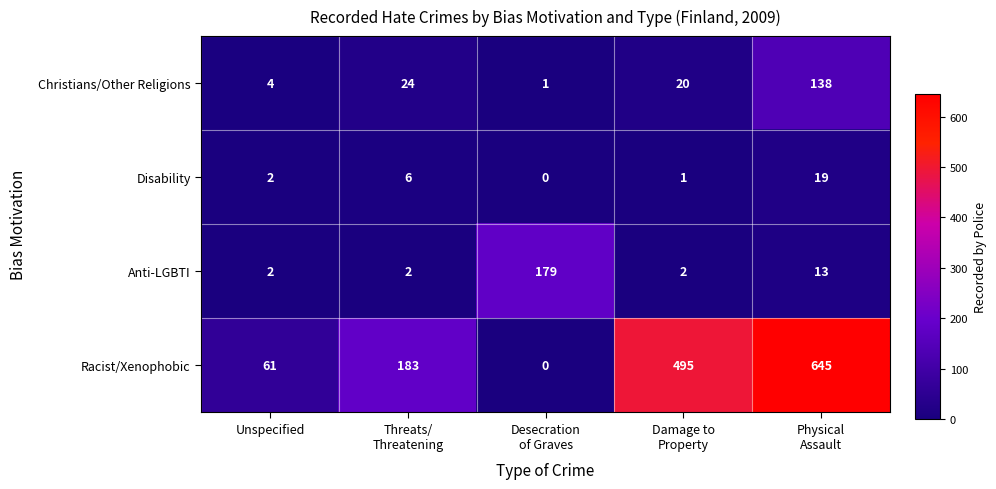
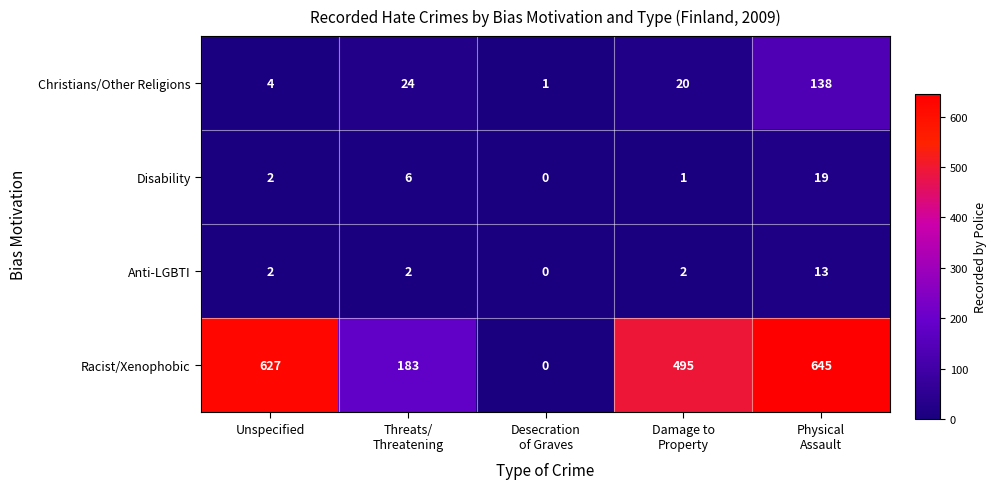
Anti-LGBTI, Desecration of Graves: 179 -> 0
Racist/Xenophobic, Unspecified: 61 -> 627
